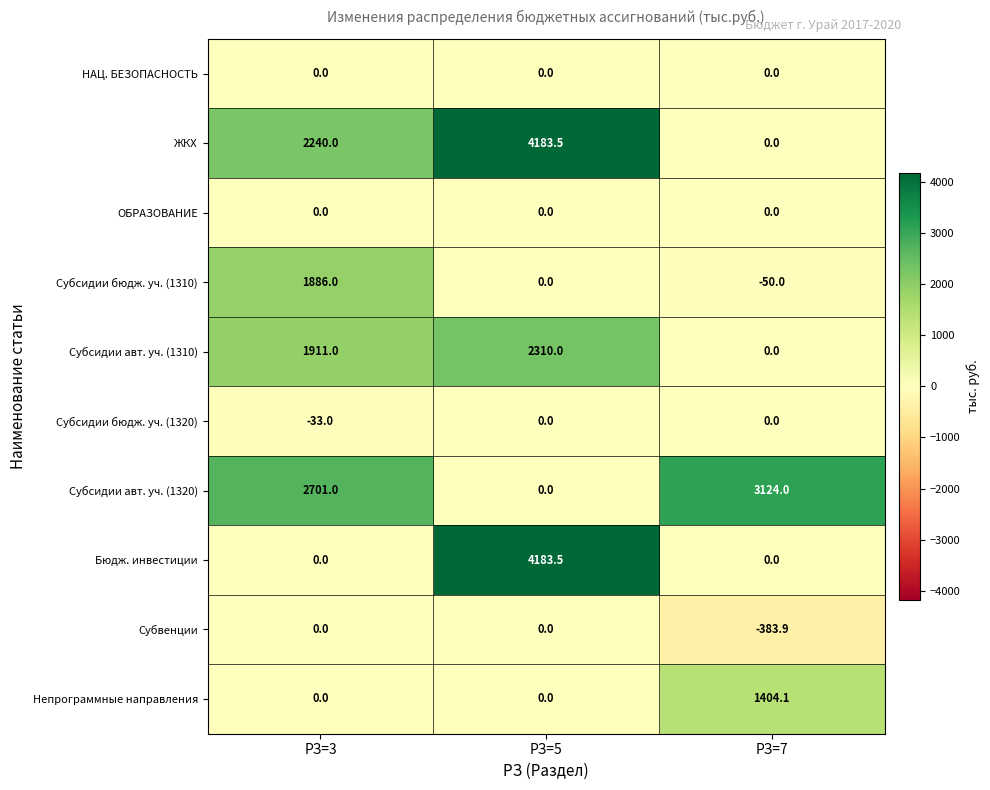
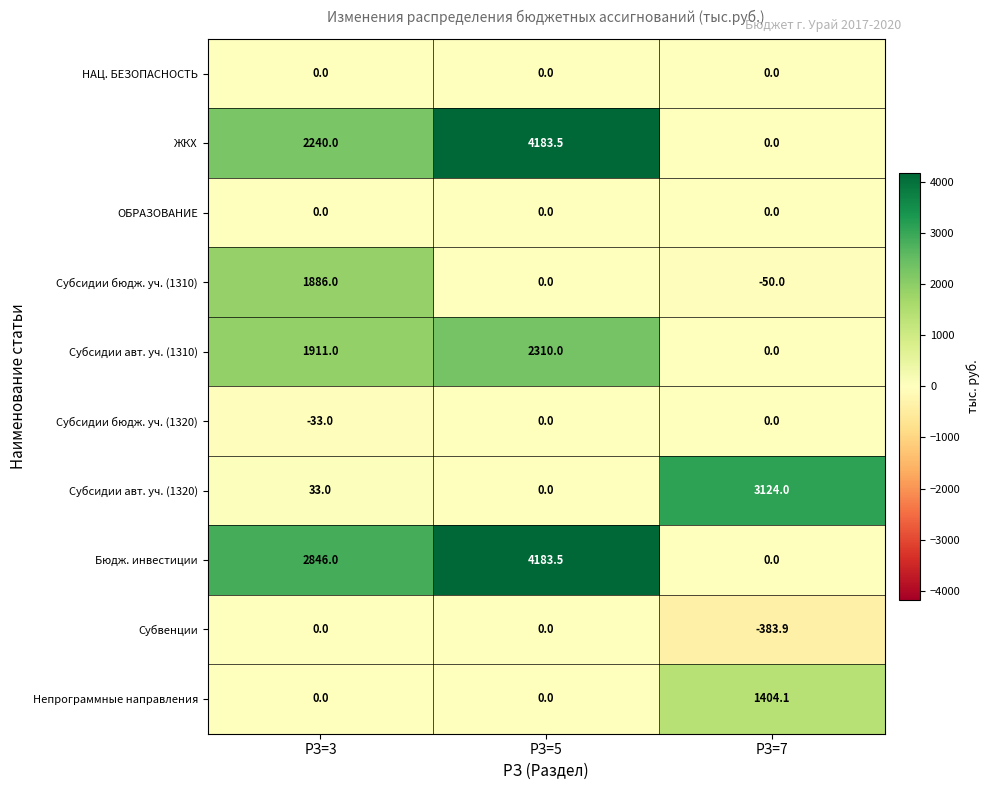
Субсидии авт. уч. (1320), РЗ=3: 2701.0 -> 33.0
Бюдж. инвестиции, РЗ=3: 0.0 -> 2846.0
